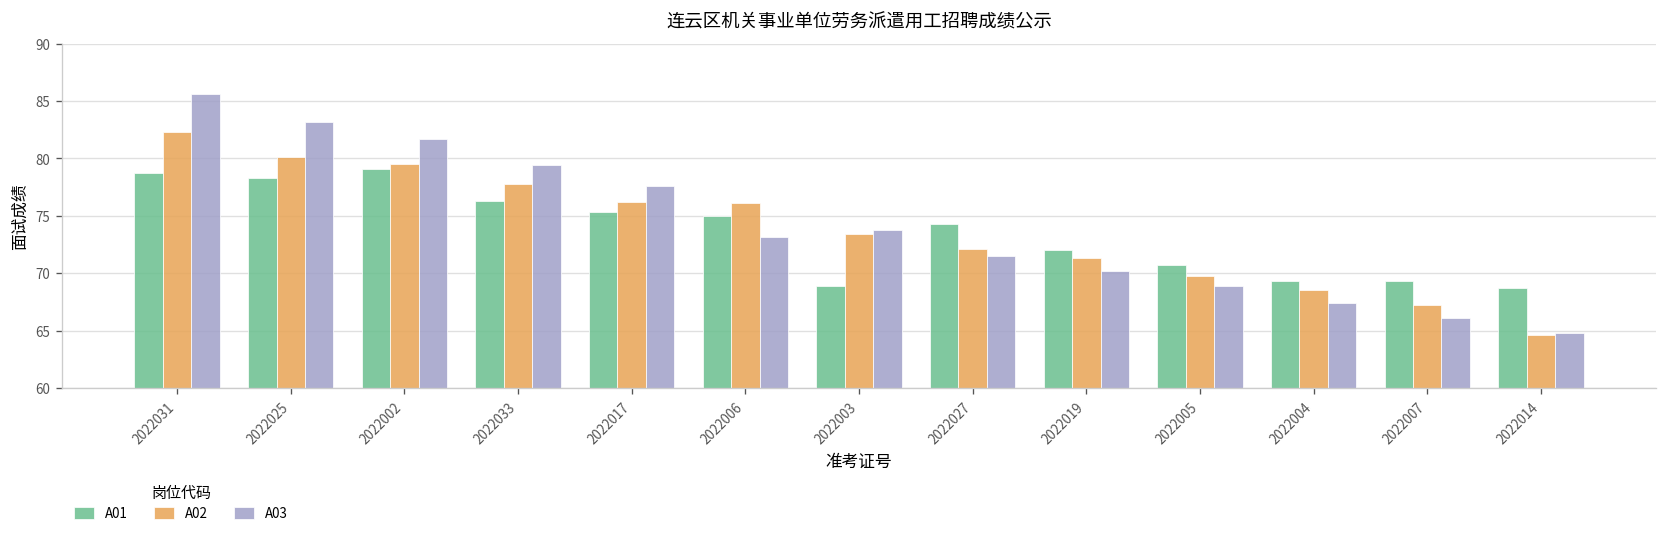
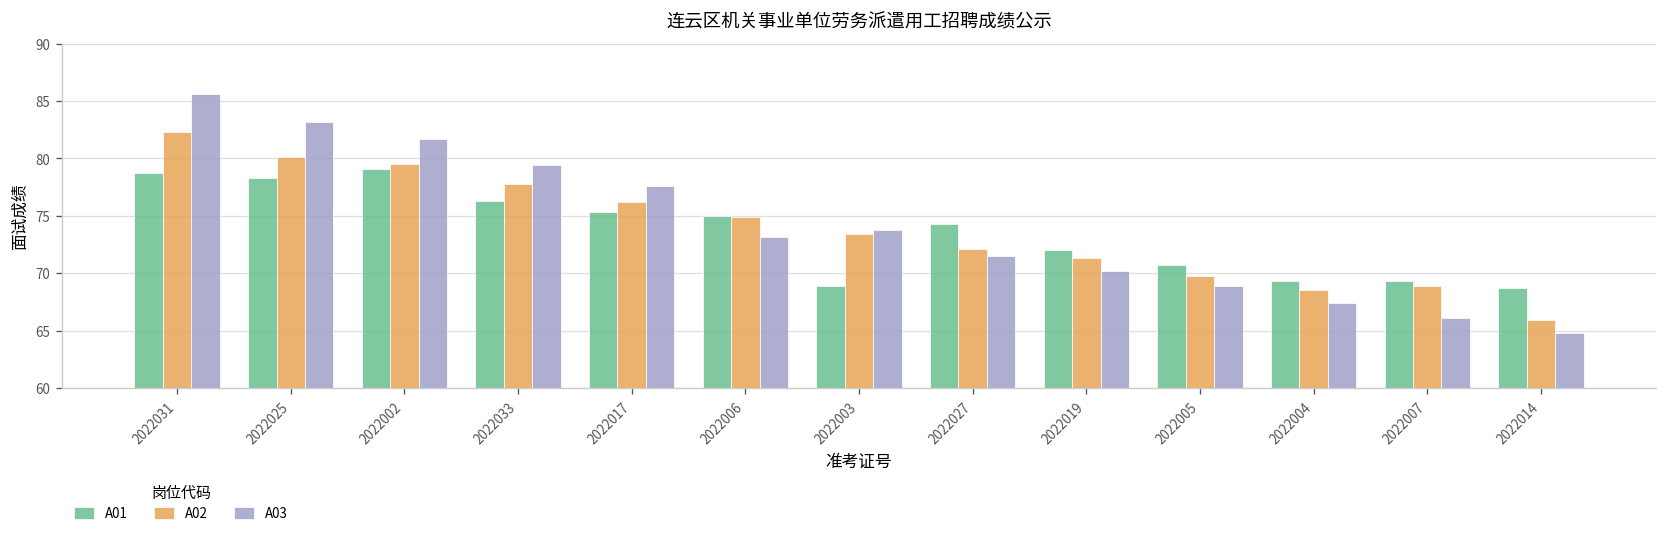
A02, 2022006: 76 -> 75
A02, 2022007: 67 -> 69
A02, 2022014: 65 -> 66
